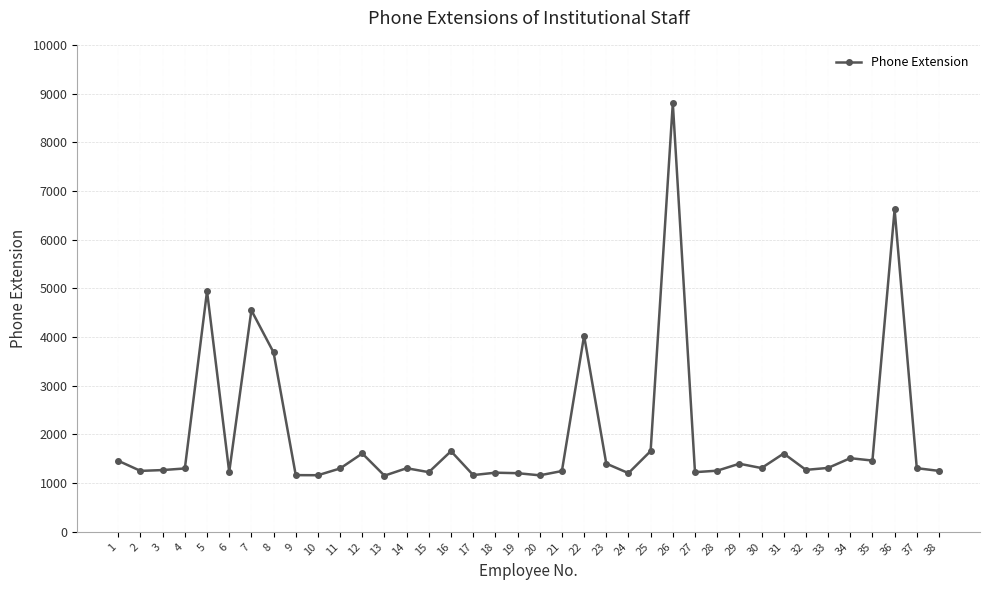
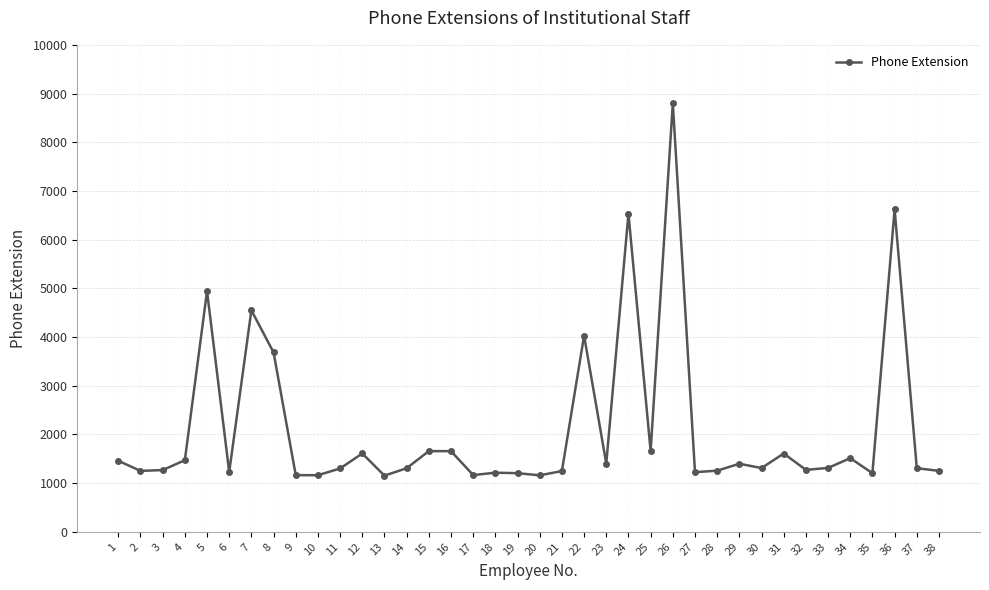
4: 1300 -> 1500
15: 1200 -> 1700
24: 1200 -> 6500
35: 1500 -> 1200
